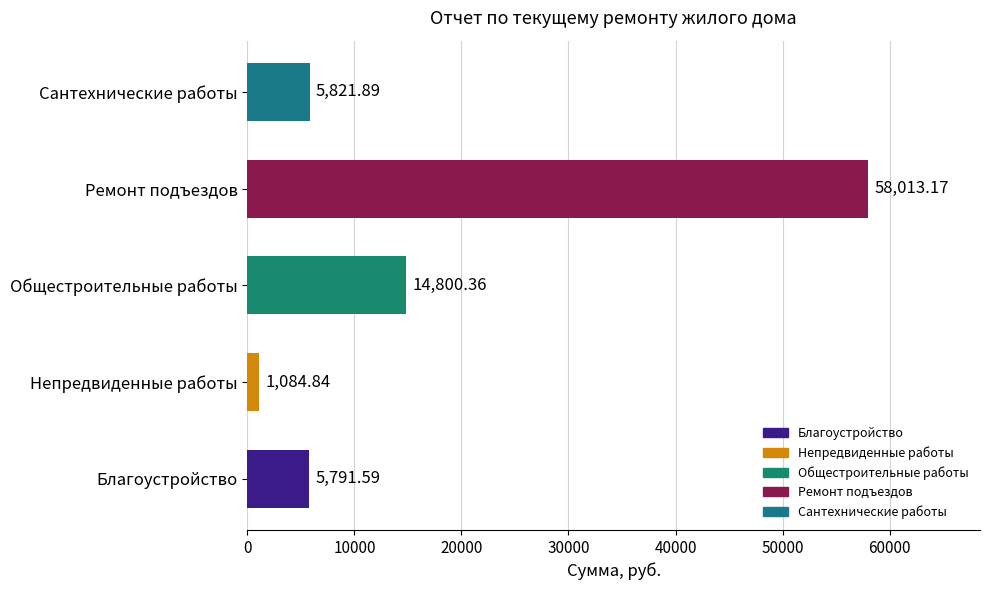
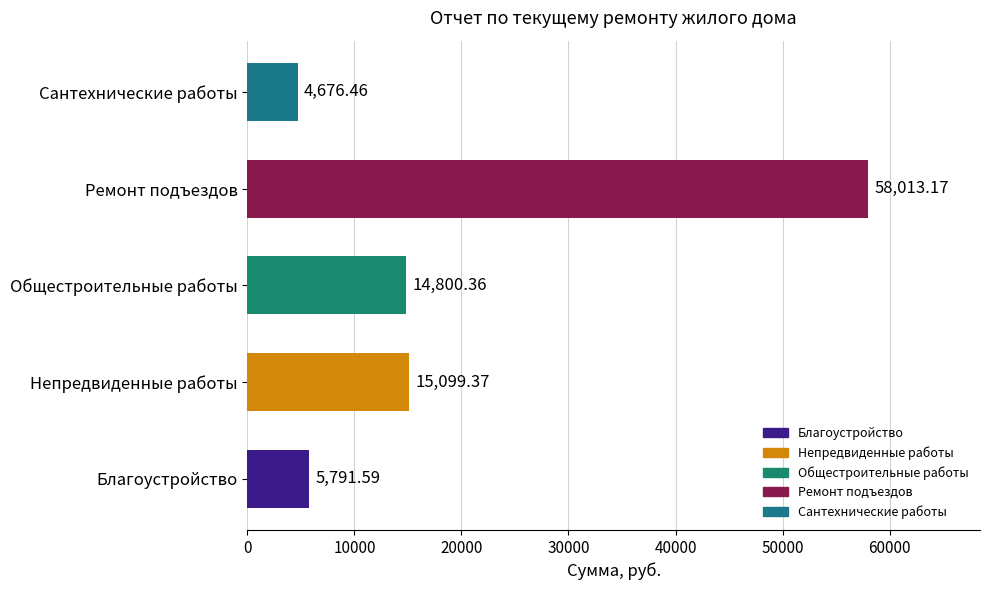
Сантехнические работы: 5,821.89 -> 4,676.46
Непредвиденные работы: 1,084.84 -> 15,099.37
